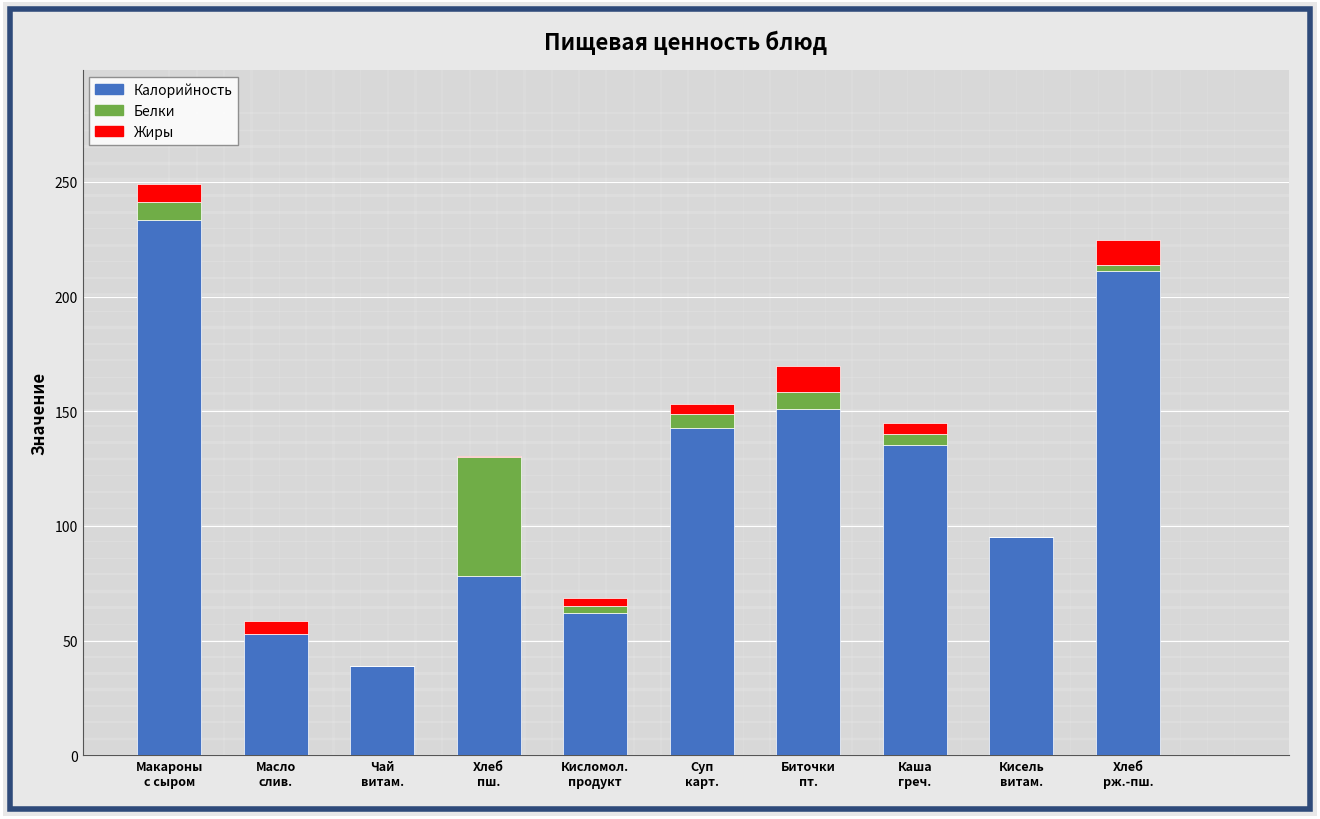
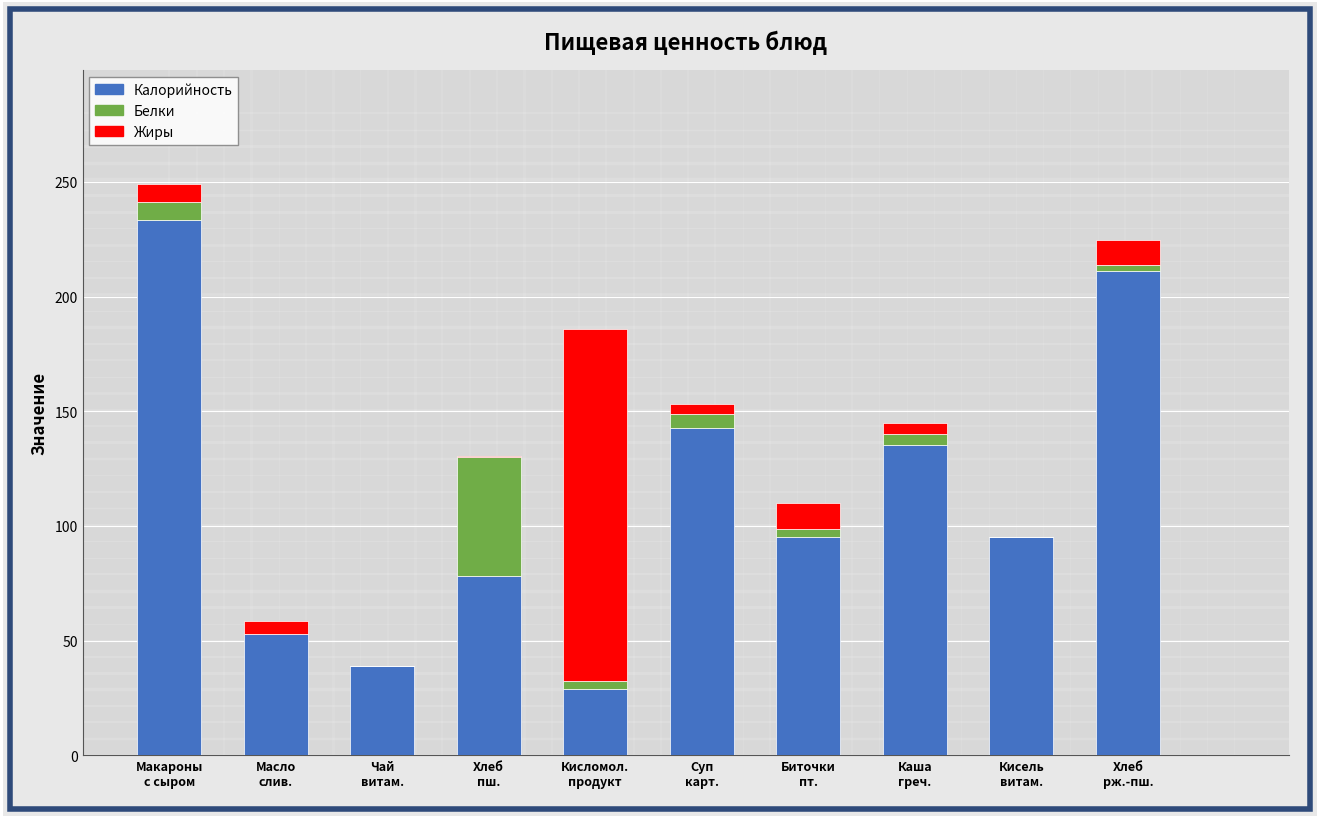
Калорийность, Кисломол. продукт: 62 -> 29
Жиры, Кисломол. продукт: 3 -> 154
Калорийность, Биточки пт.: 151 -> 95
Белки, Биточки пт.: 7 -> 4
